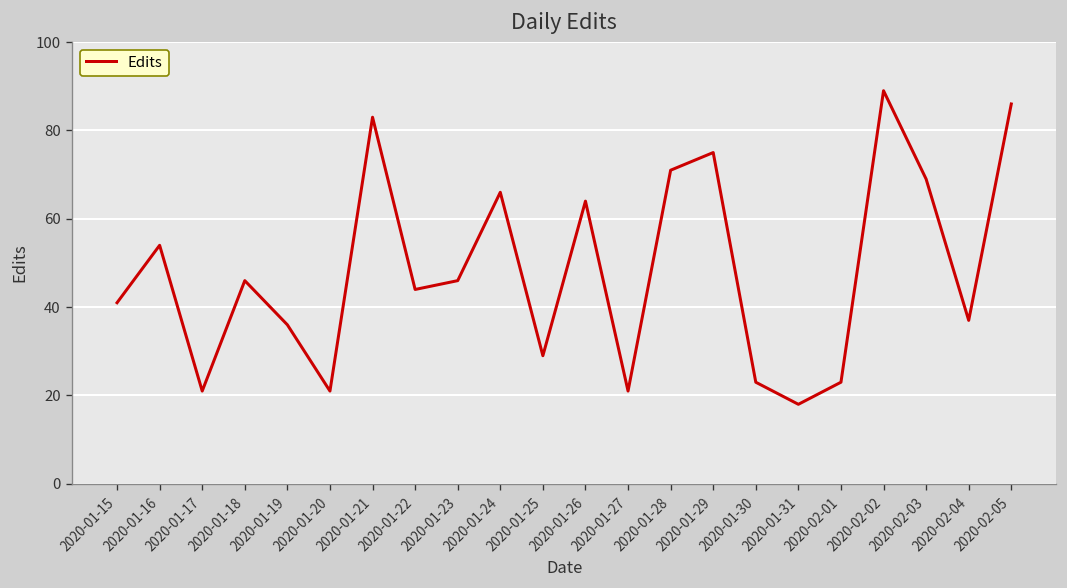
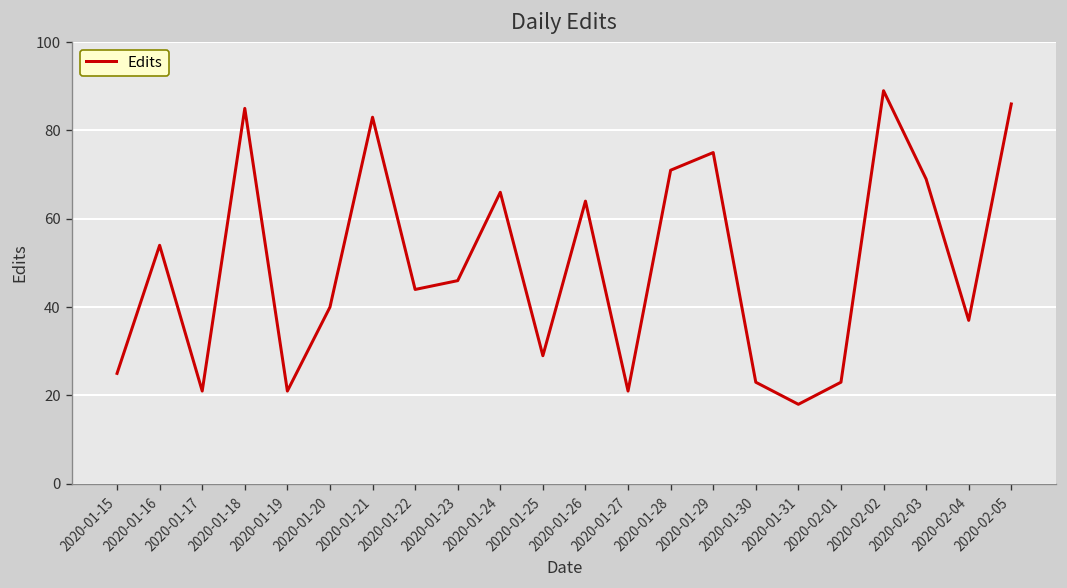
2020-01-15: 41 -> 25
2020-01-18: 46 -> 85
2020-01-19: 36 -> 21
2020-01-20: 21 -> 40
